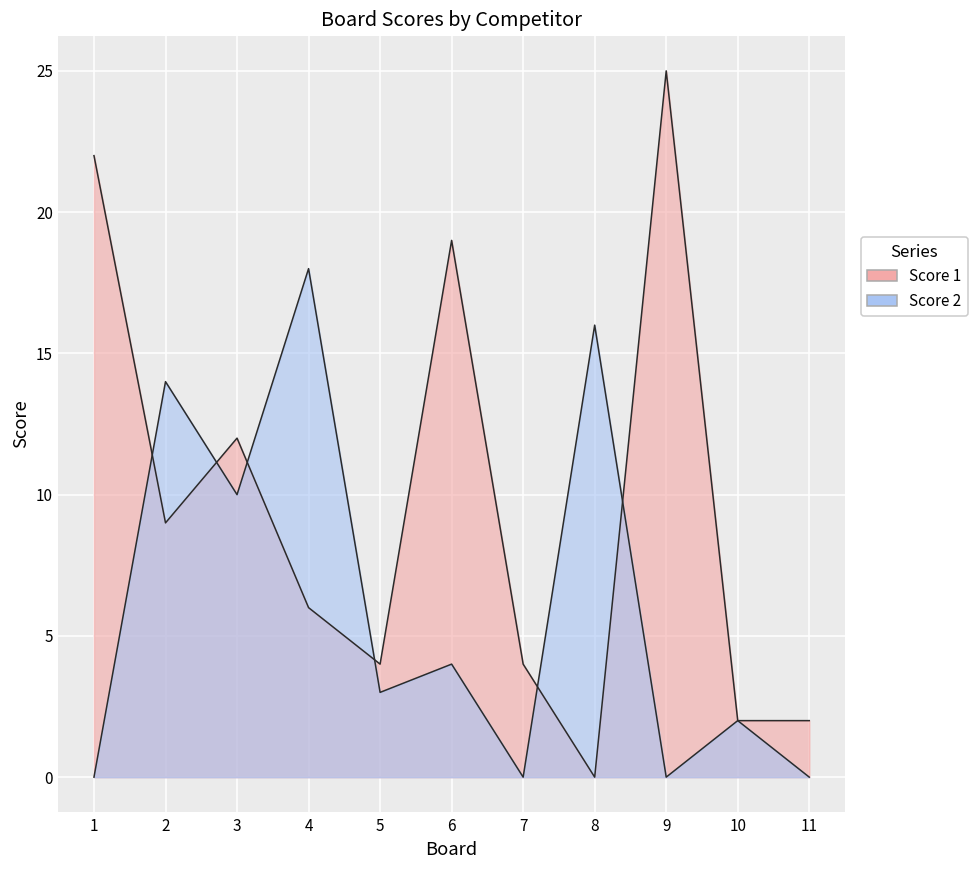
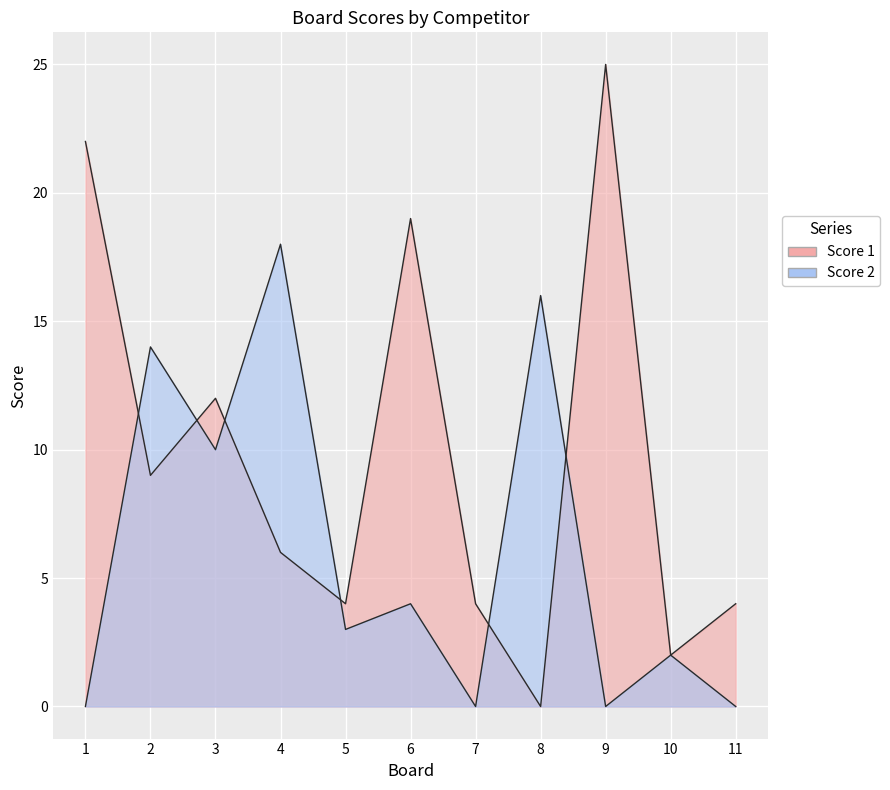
Score 1, 11: 2 -> 4
